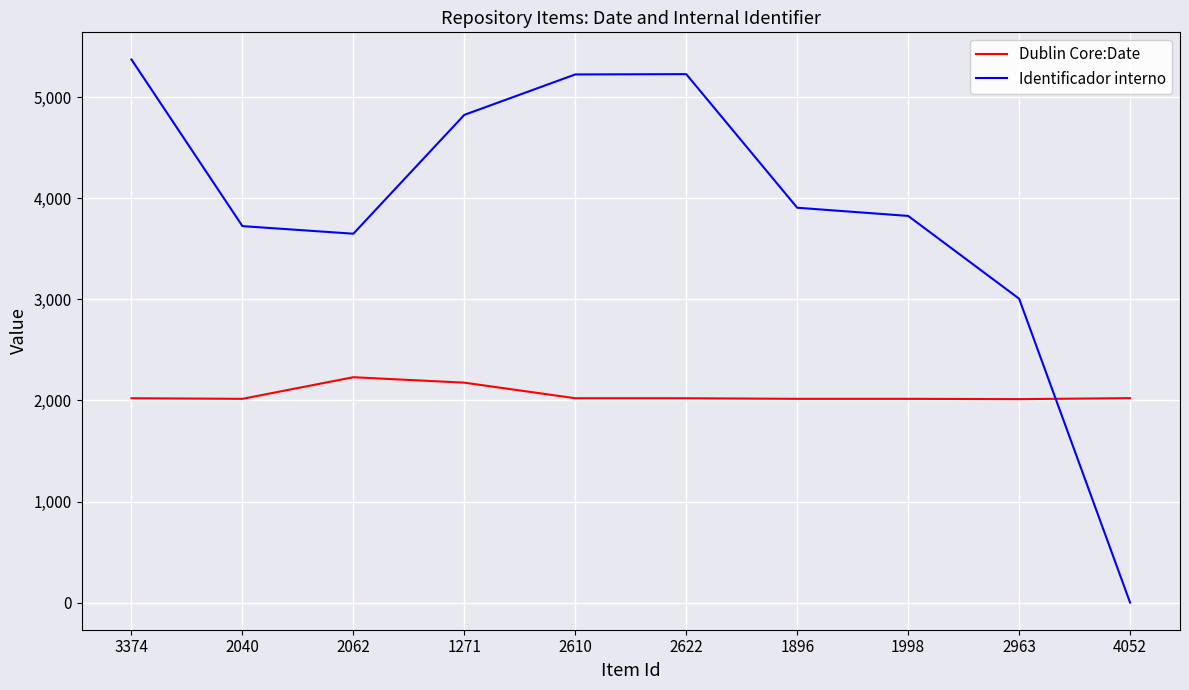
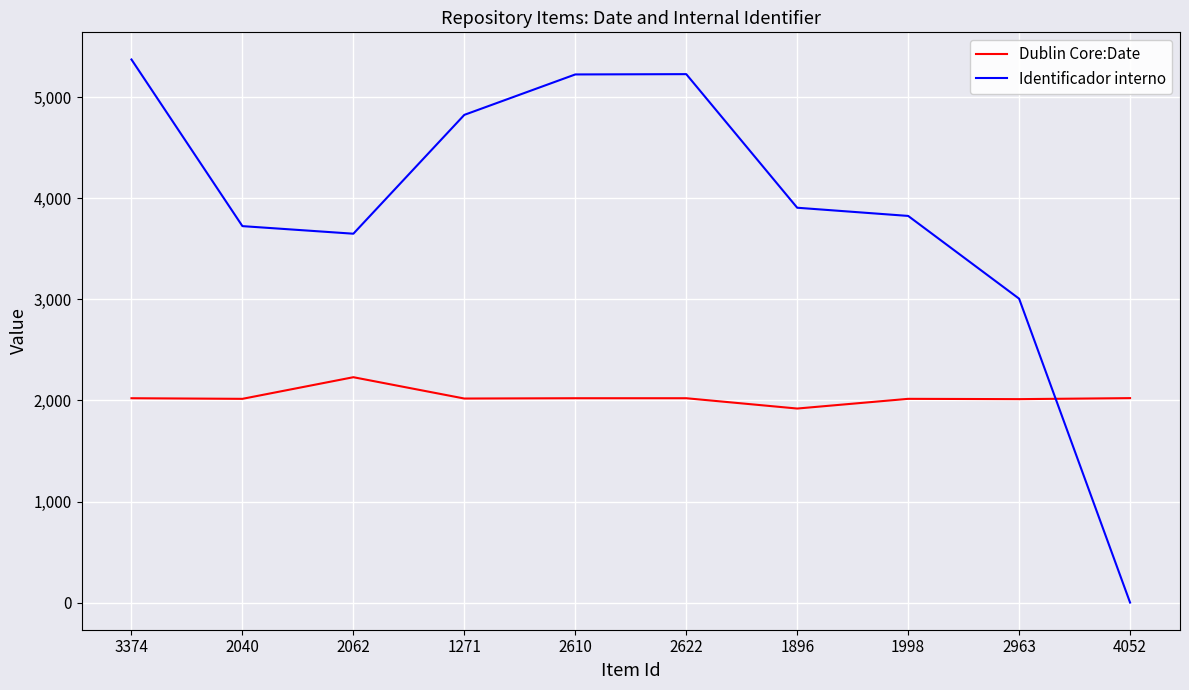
Dublin Core:Date, 1271: 2,180 -> 2,020
Dublin Core:Date, 1896: 2,020 -> 1,920
